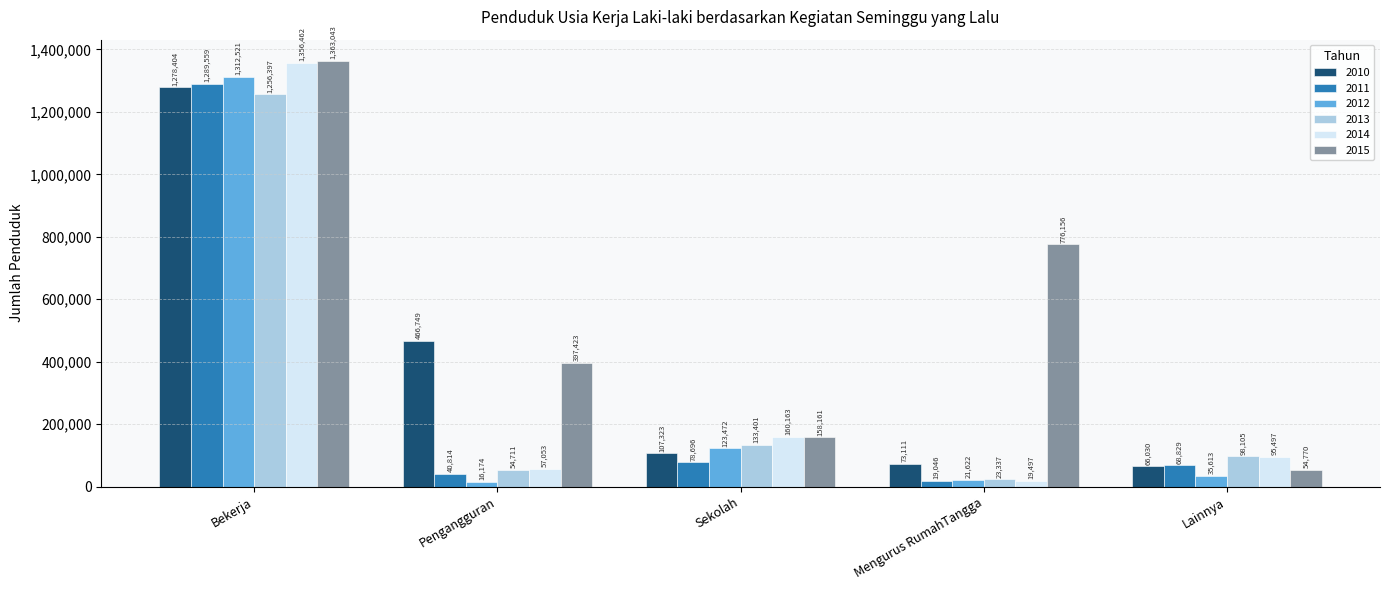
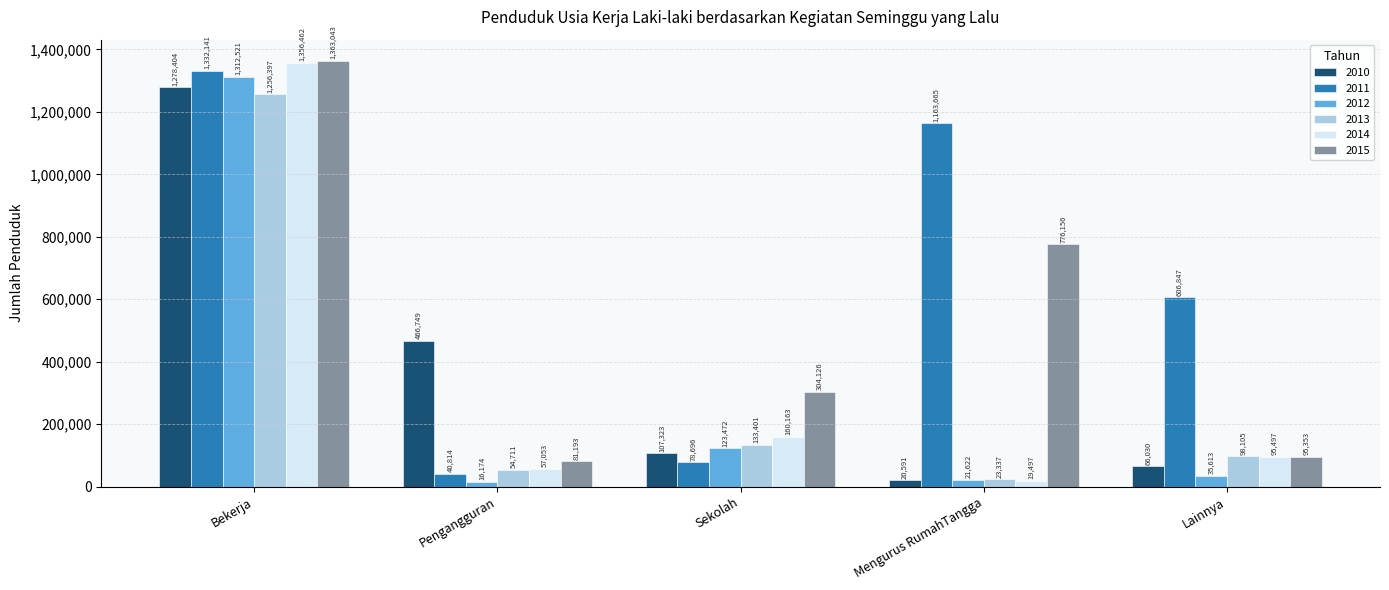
2011, Bekerja: 1,289,559 -> 1,332,141
2015, Pengangguran: 397,423 -> 81,193
2015, Sekolah: 158,161 -> 304,126
2010, Mengurus RumahTangga: 73,111 -> 20,591
2011, Mengurus RumahTangga: 19,046 -> 1,163,665
2011, Lainnya: 68,829 -> 606,847
2015, Lainnya: 54,770 -> 95,353
